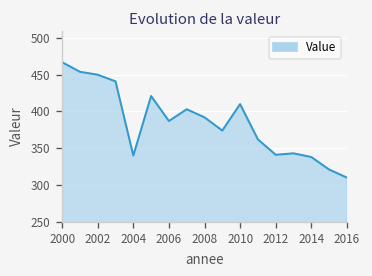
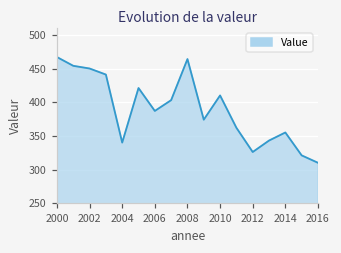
2008: 390 -> 460
2012: 340 -> 330
2014: 340 -> 360
